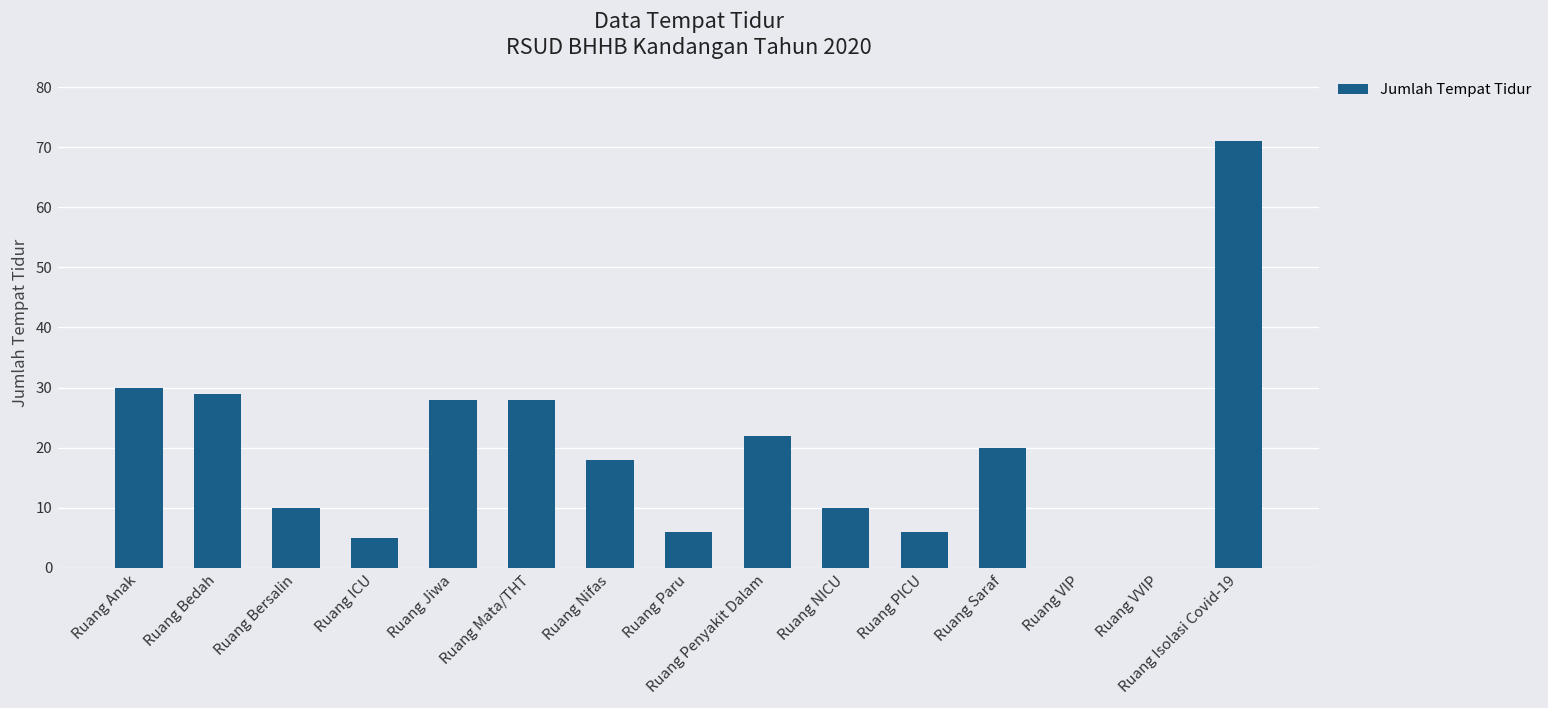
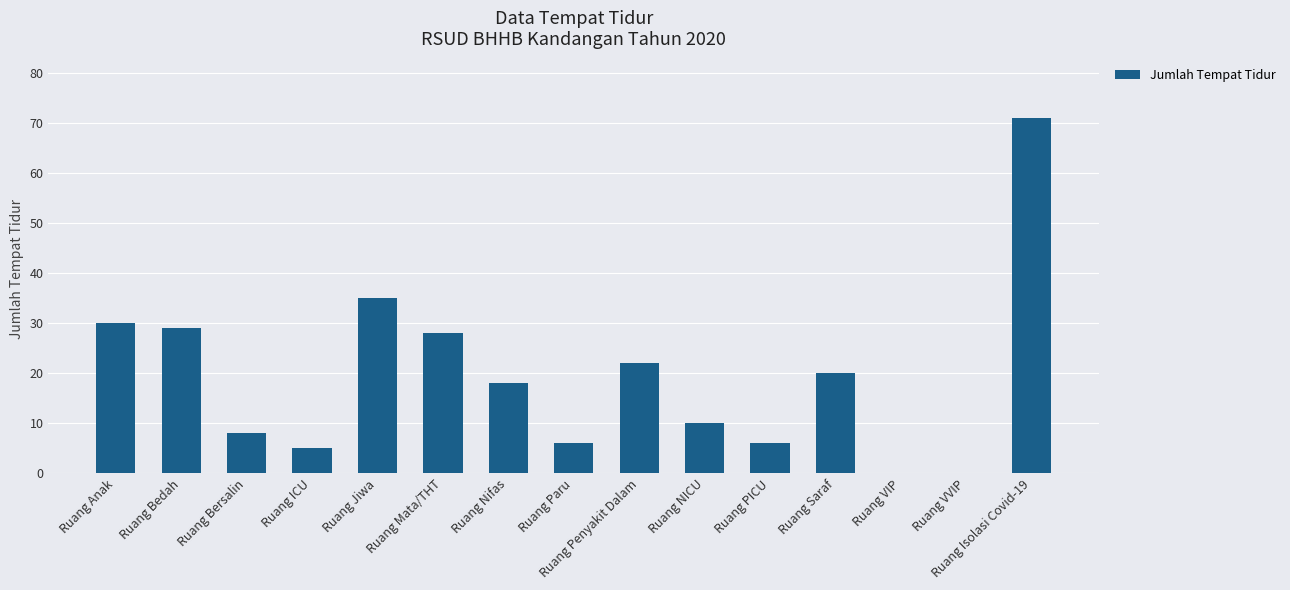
Ruang Bersalin: 10 -> 8
Ruang Jiwa: 28 -> 35
